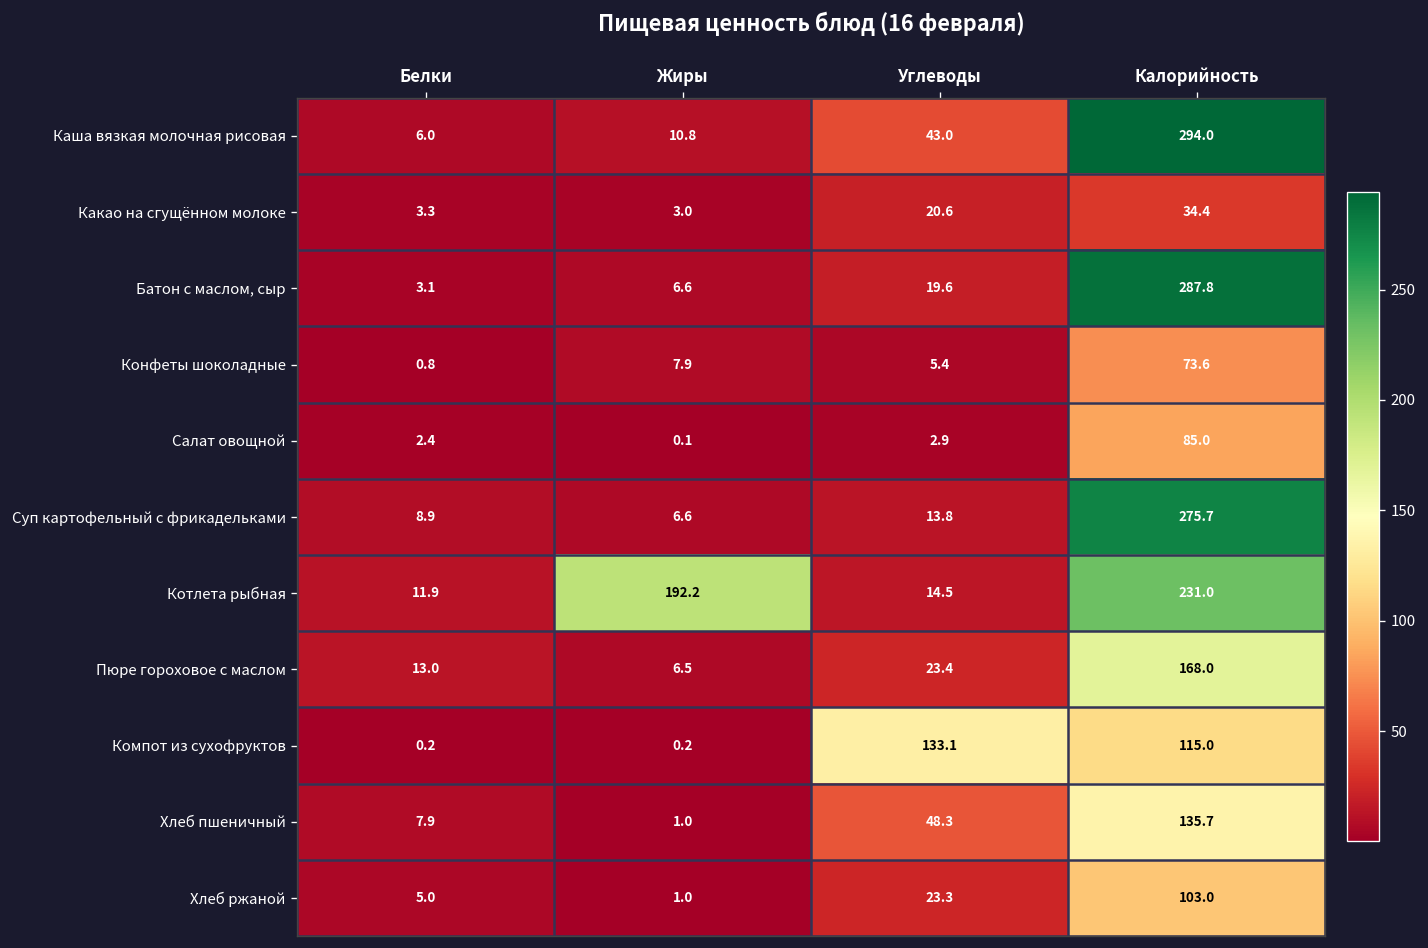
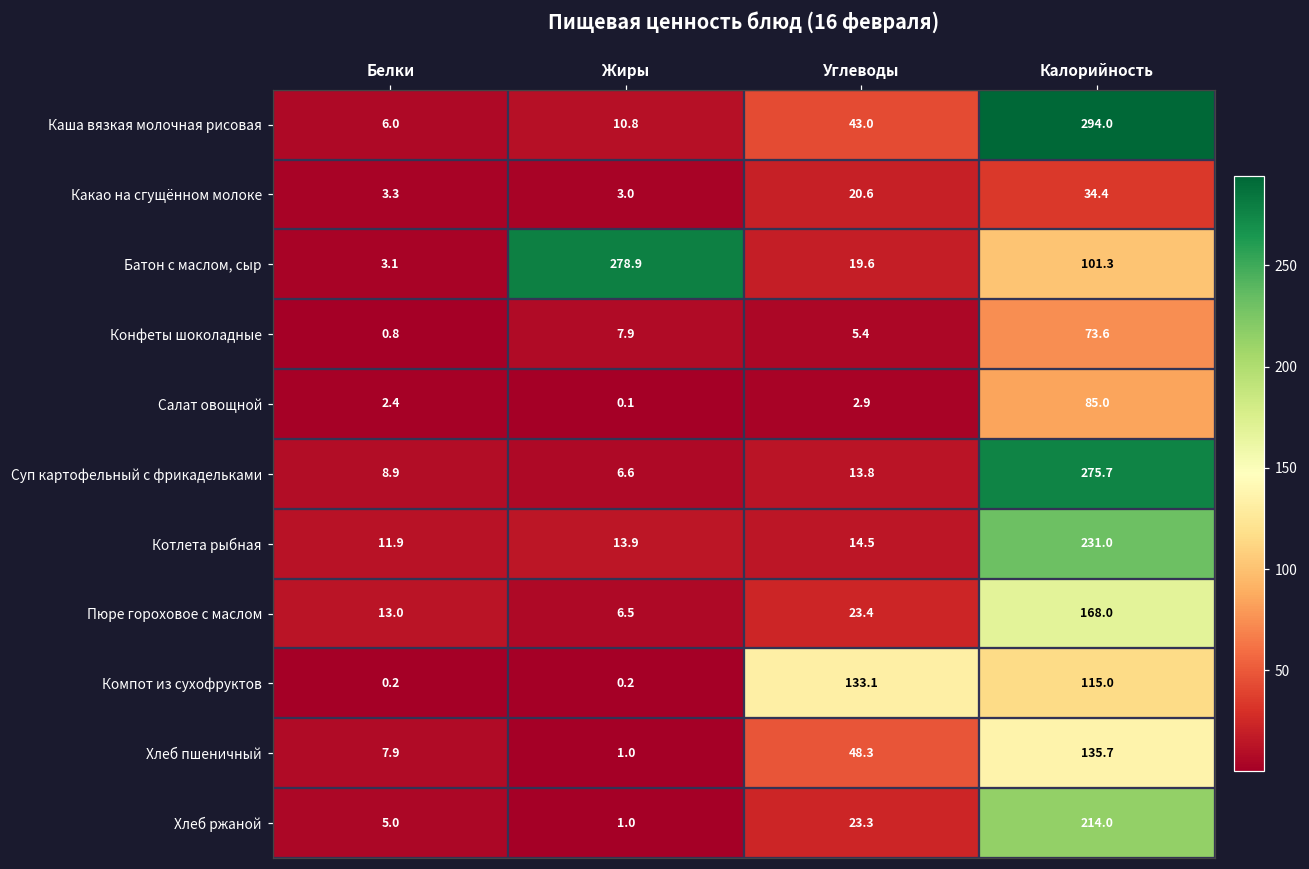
Батон с маслом, сыр, Жиры: 6.6 -> 278.9
Батон с маслом, сыр, Калорийность: 287.8 -> 101.3
Котлета рыбная, Жиры: 192.2 -> 13.9
Хлеб ржаной, Калорийность: 103.0 -> 214.0
